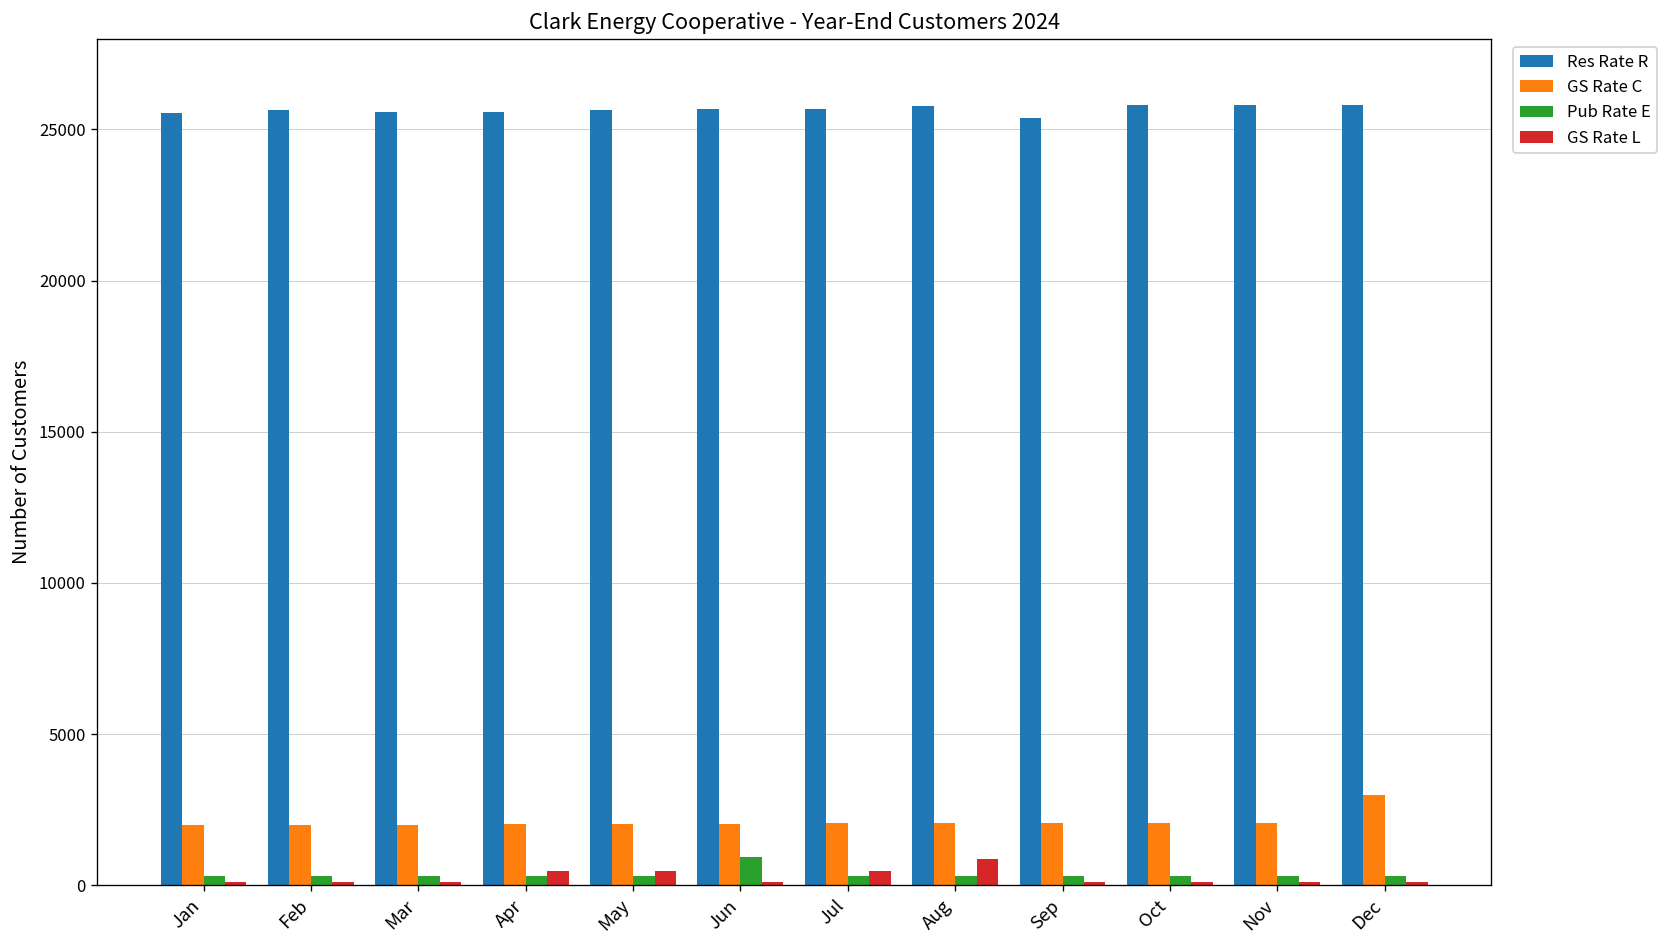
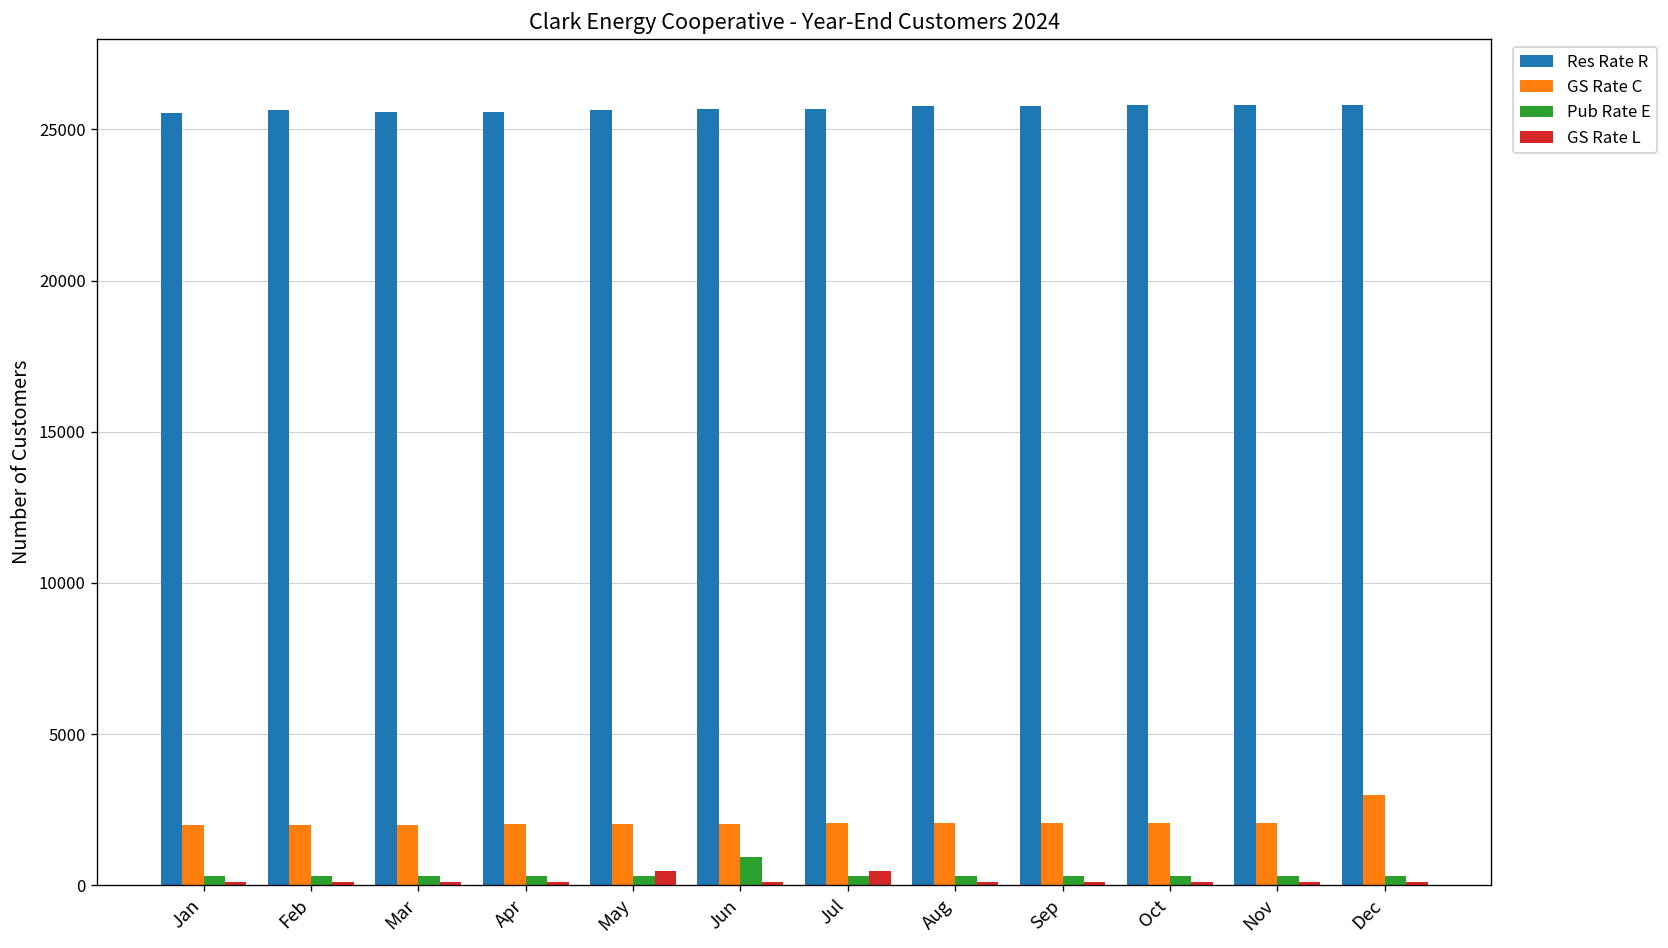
GS Rate L, Apr: 500 -> 100
GS Rate L, Aug: 900 -> 100
Res Rate R, Sep: 25400 -> 25800
